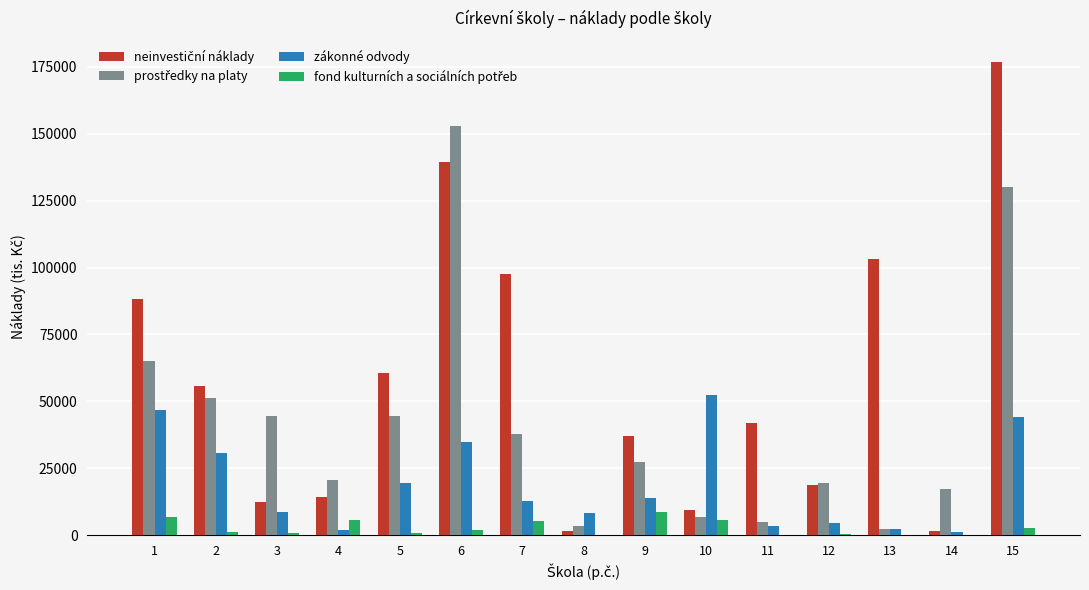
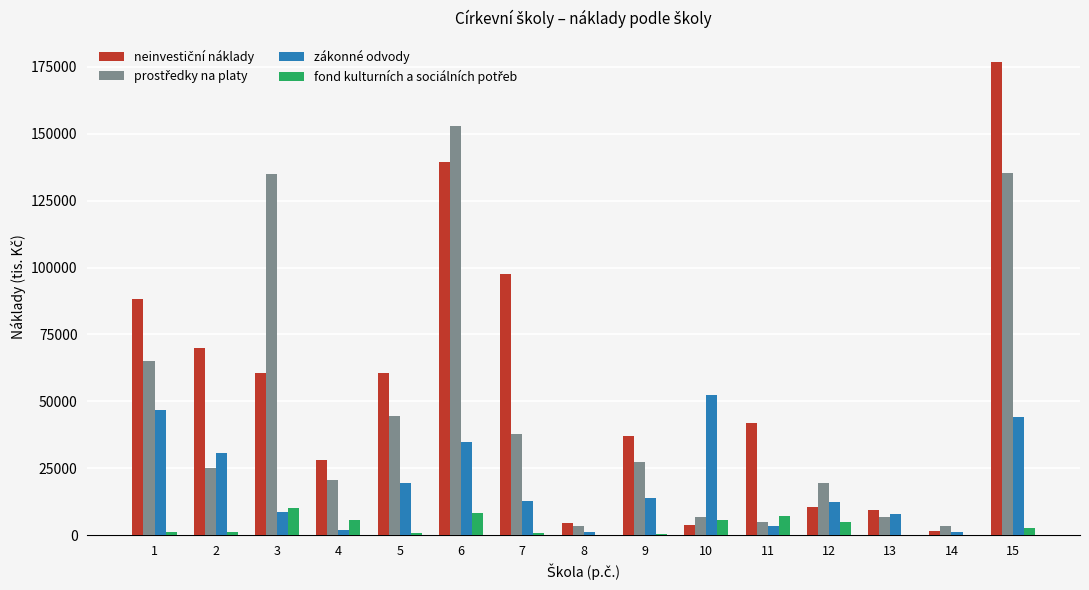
fond kulturních a sociálních potřeb, 1: 7000 -> 1000
neinvestiční náklady, 2: 56000 -> 70000
prostředky na platy, 2: 51000 -> 25000
neinvestiční náklady, 3: 12000 -> 61000
prostředky na platy, 3: 44000 -> 135000
fond kulturních a sociálních potřeb, 3: 1000 -> 10000
neinvestiční náklady, 4: 14000 -> 28000
fond kulturních a sociálních potřeb, 6: 2000 -> 8000
fond kulturních a sociálních potřeb, 7: 5000 -> 1000
neinvestiční náklady, 8: 2000 -> 5000
zákonné odvody, 8: 8000 -> 1000
fond kulturních a sociálních potřeb, 9: 9000 -> 1000
neinvestiční náklady, 10: 9000 -> 4000
fond kulturních a sociálních potřeb, 11: 0 -> 7000
neinvestiční náklady, 12: 19000 -> 10000
zákonné odvody, 12: 5000 -> 12000
fond kulturních a sociálních potřeb, 12: 0 -> 5000
neinvestiční náklady, 13: 103000 -> 9000
prostředky na platy, 13: 2000 -> 7000
zákonné odvody, 13: 2000 -> 8000
prostředky na platy, 14: 17000 -> 3000
prostředky na platy, 15: 130000 -> 135000
